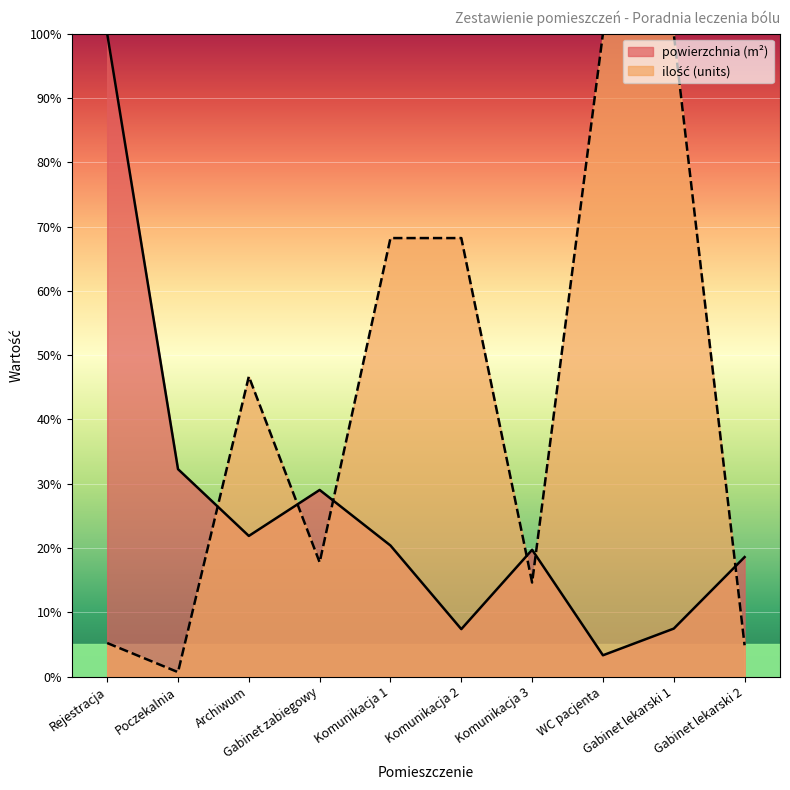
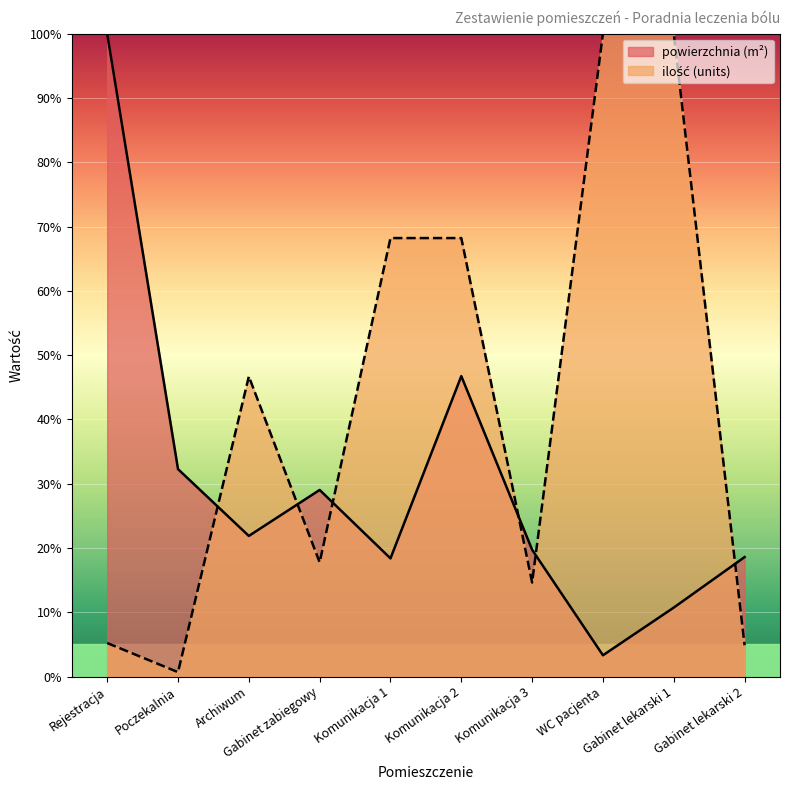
powierzchnia (m²), Komunikacja 1: 20% -> 18%
powierzchnia (m²), Komunikacja 2: 7% -> 47%
powierzchnia (m²), Gabinet lekarski 1: 7% -> 11%
